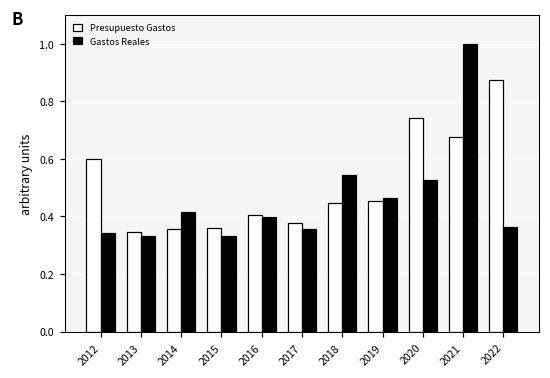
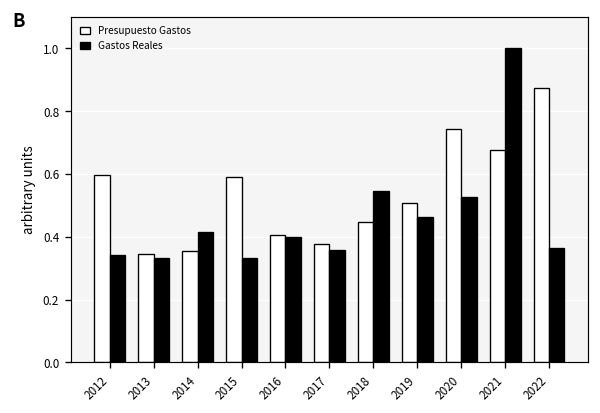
Presupuesto Gastos, 2015: 0.36 -> 0.59
Presupuesto Gastos, 2019: 0.46 -> 0.51
